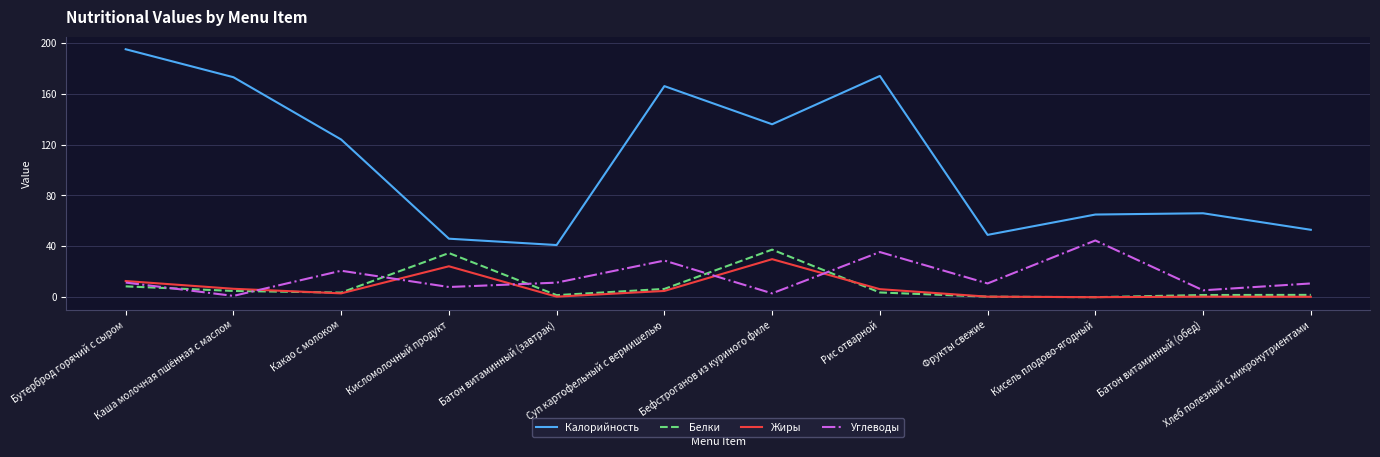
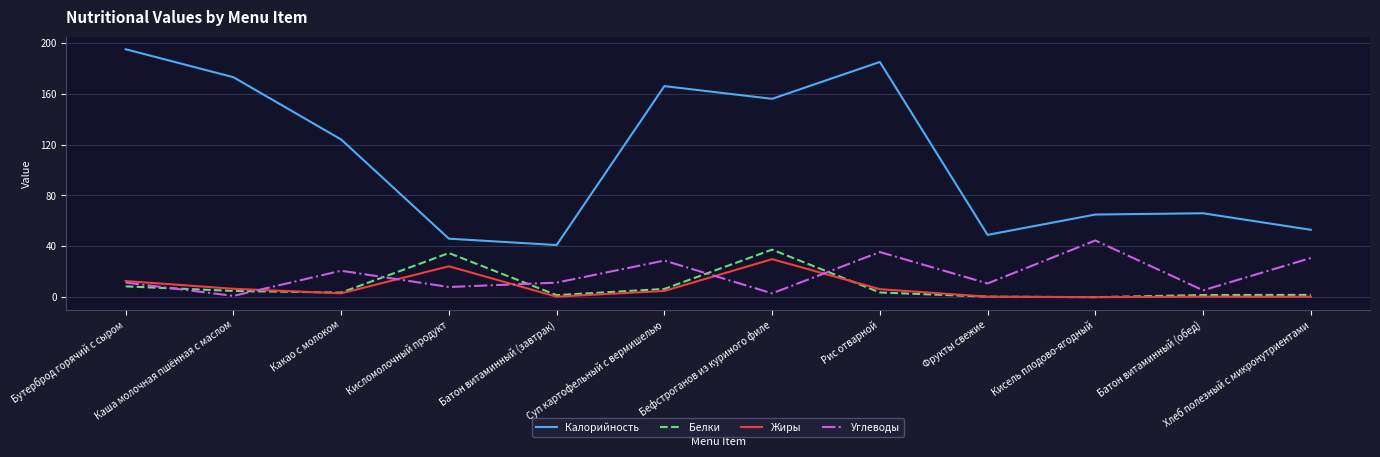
Калорийность, Бефстроганов из куриного филе: 136 -> 156
Калорийность, Рис отварной: 174 -> 185
Углеводы, Хлеб полезный с микронутриентами: 11 -> 31
